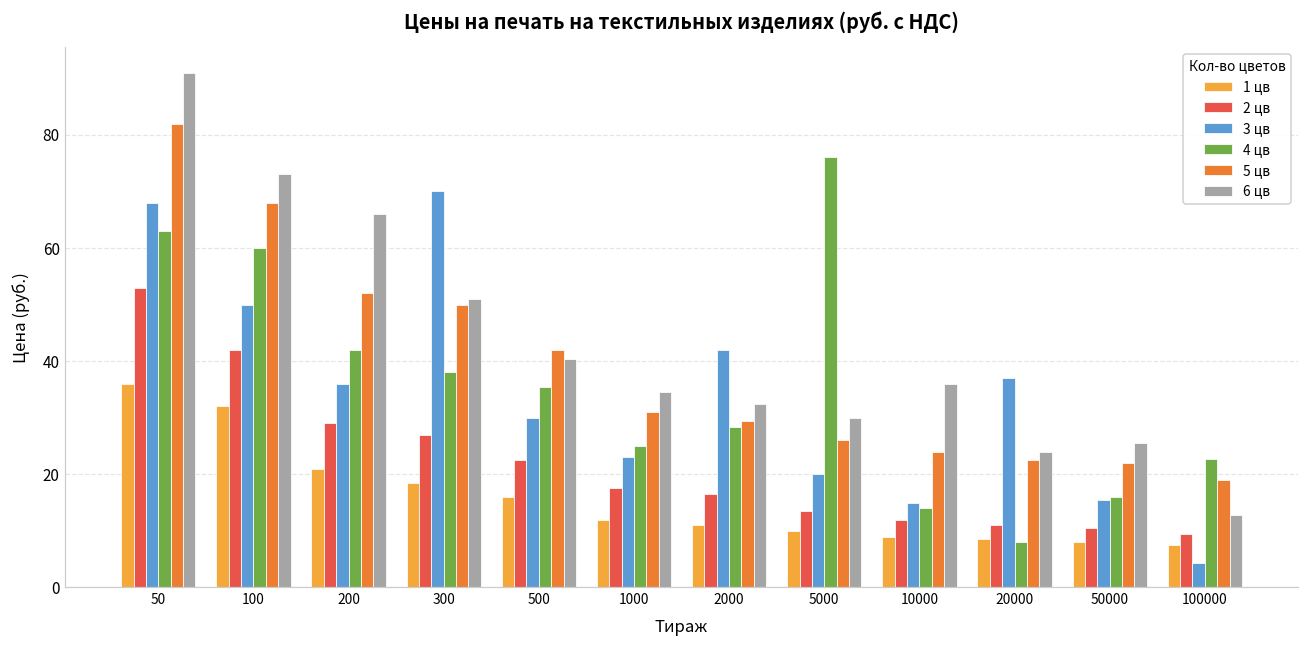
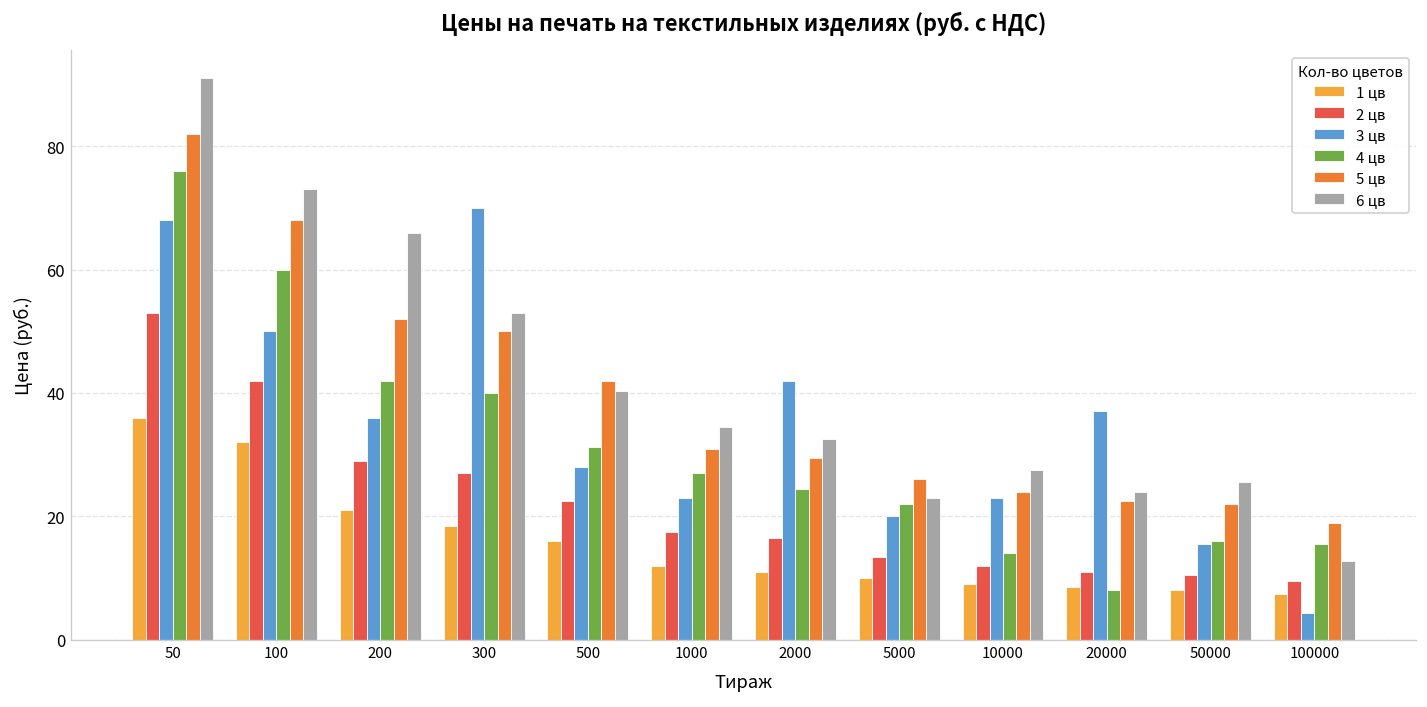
4 цв, 50: 63 -> 76
4 цв, 300: 38 -> 40
6 цв, 300: 51 -> 53
3 цв, 500: 30 -> 28
4 цв, 500: 36 -> 31
4 цв, 1000: 25 -> 27
4 цв, 2000: 28 -> 25
4 цв, 5000: 76 -> 22
6 цв, 5000: 30 -> 23
3 цв, 10000: 15 -> 23
6 цв, 10000: 36 -> 28
4 цв, 100000: 23 -> 16
